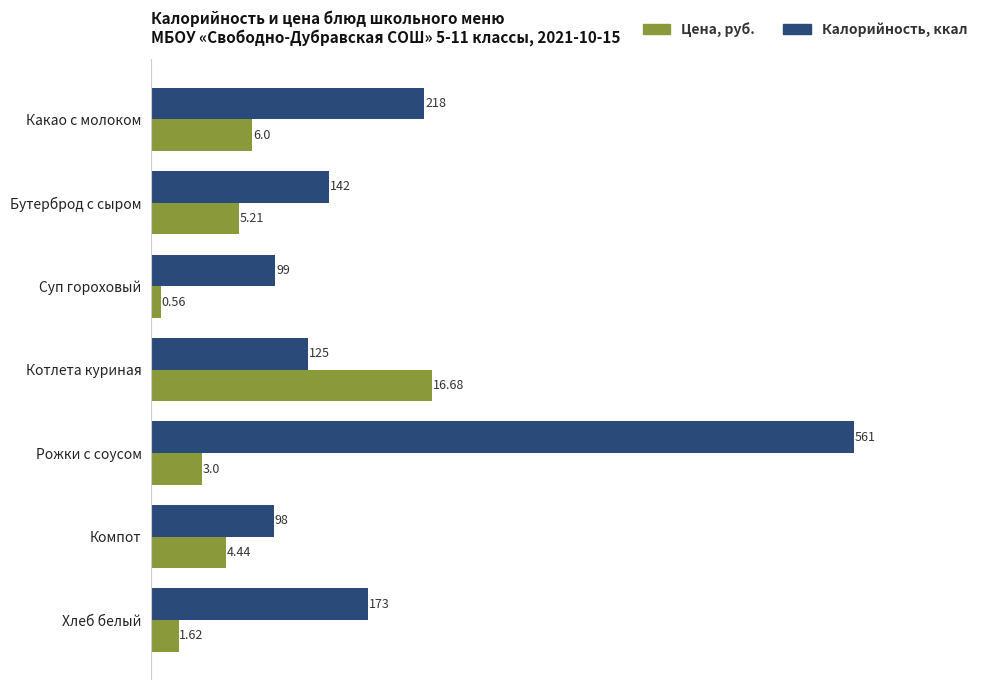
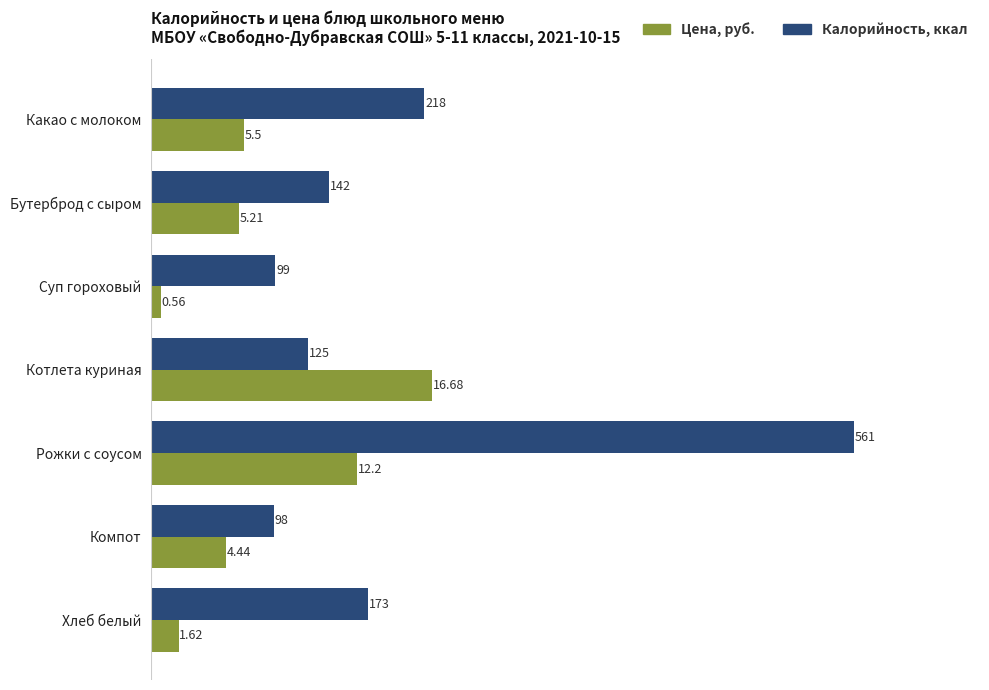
Цена, руб., Какао с молоком: 6.0 -> 5.5
Цена, руб., Рожки с соусом: 3.0 -> 12.2
